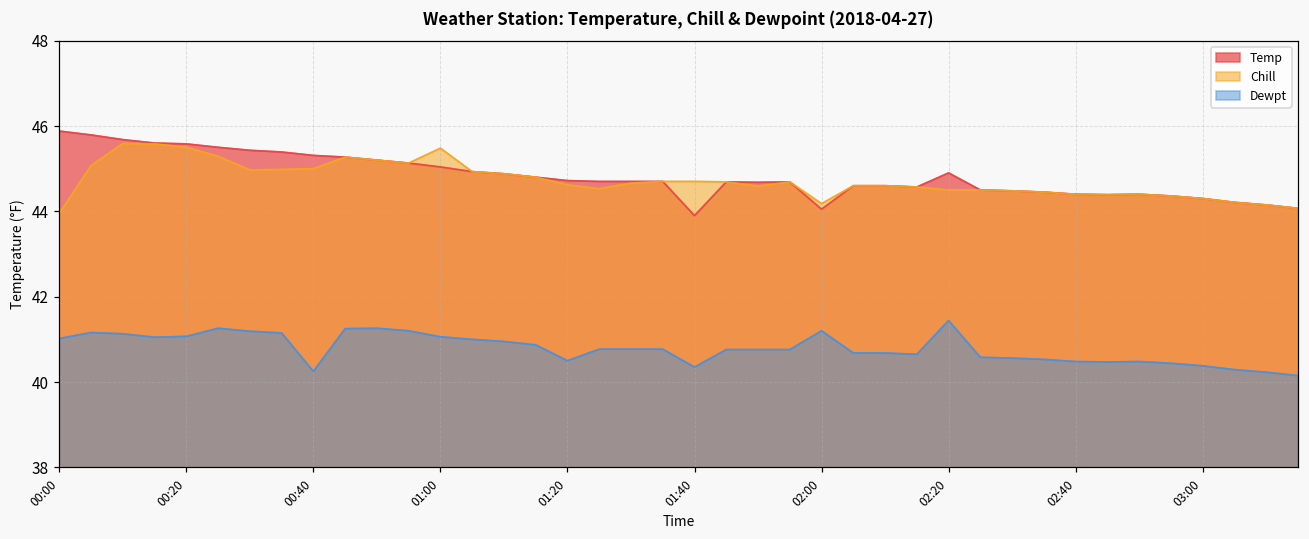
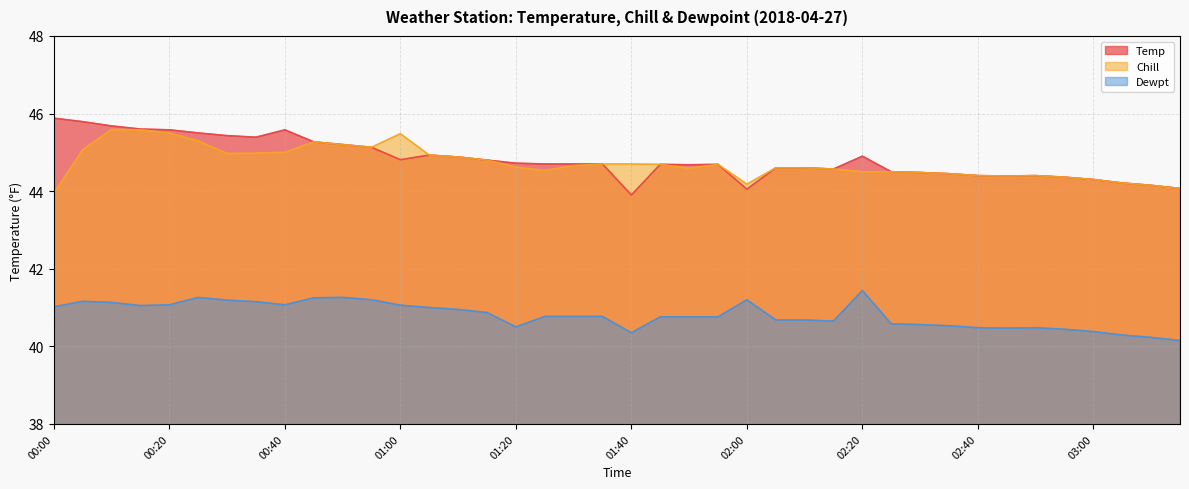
Temp, 00:40: 45.3 -> 45.6
Dewpt, 00:40: 40.3 -> 41.1
Temp, 01:00: 45.0 -> 44.8
